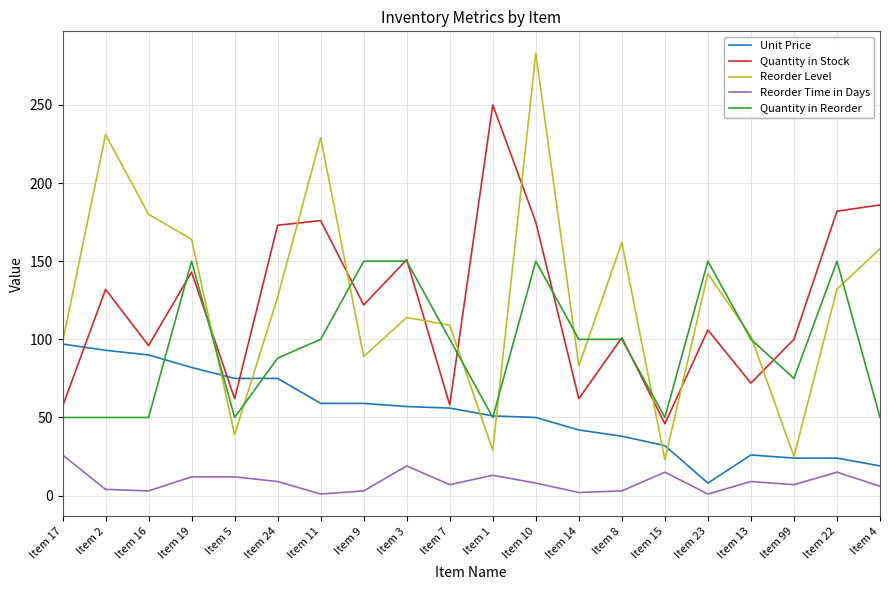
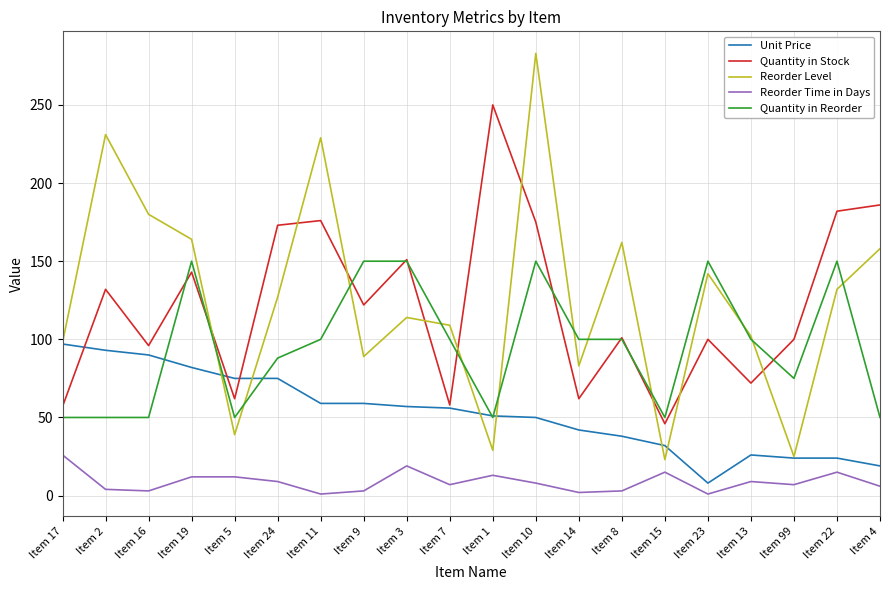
Quantity in Stock, Item 23: 106 -> 100
